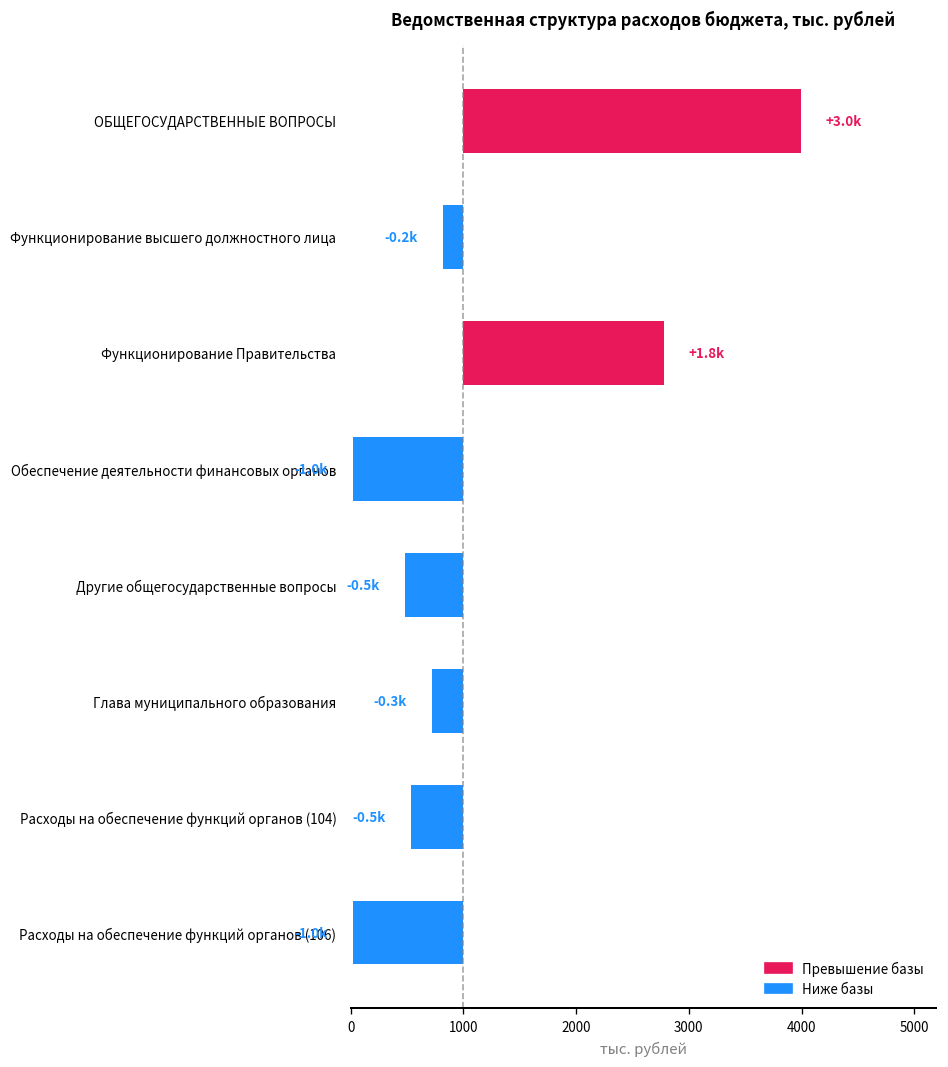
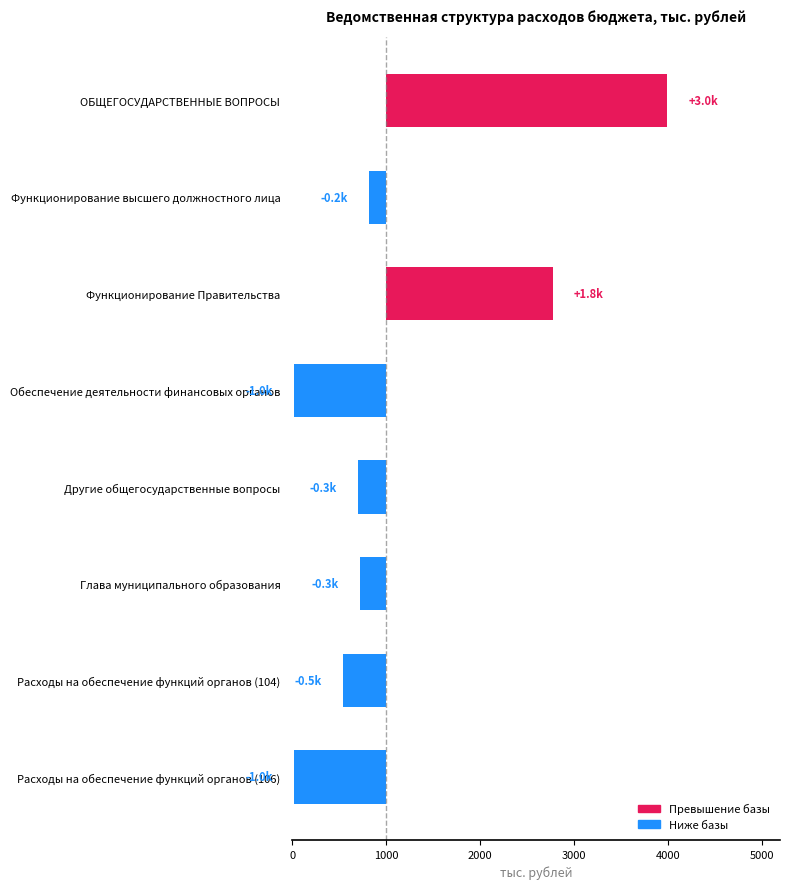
Другие общегосударственные вопросы: -0.5k -> -0.3k
